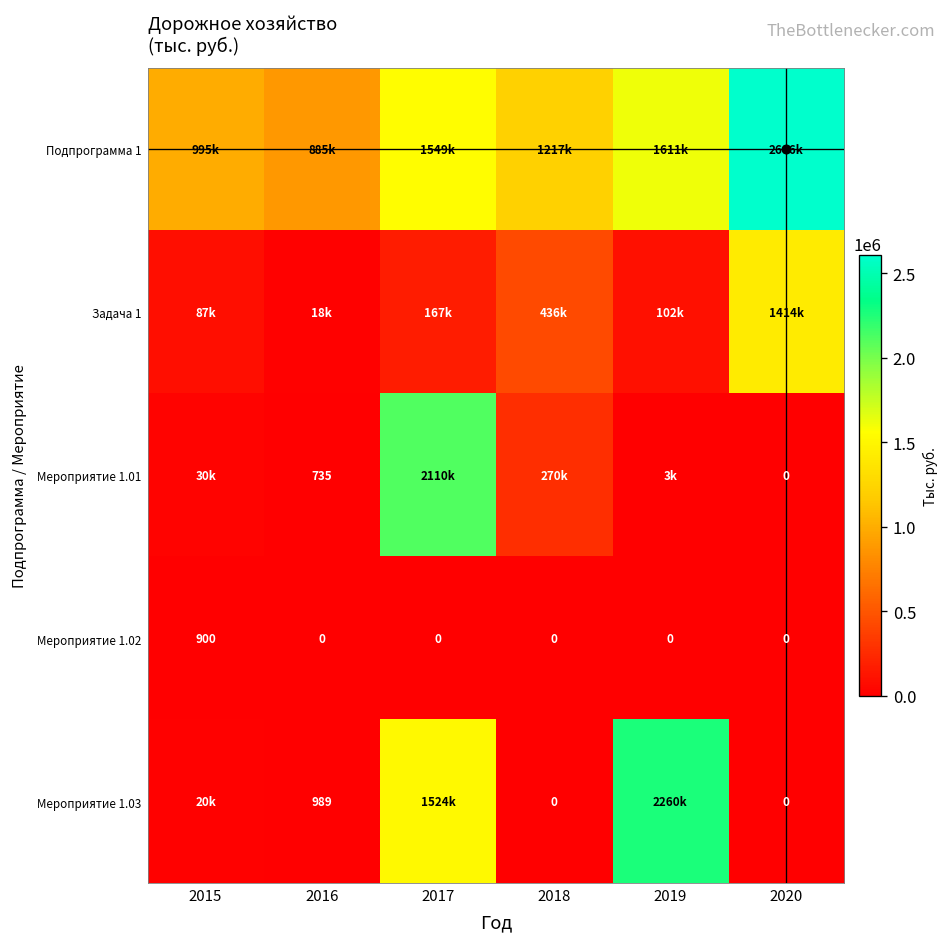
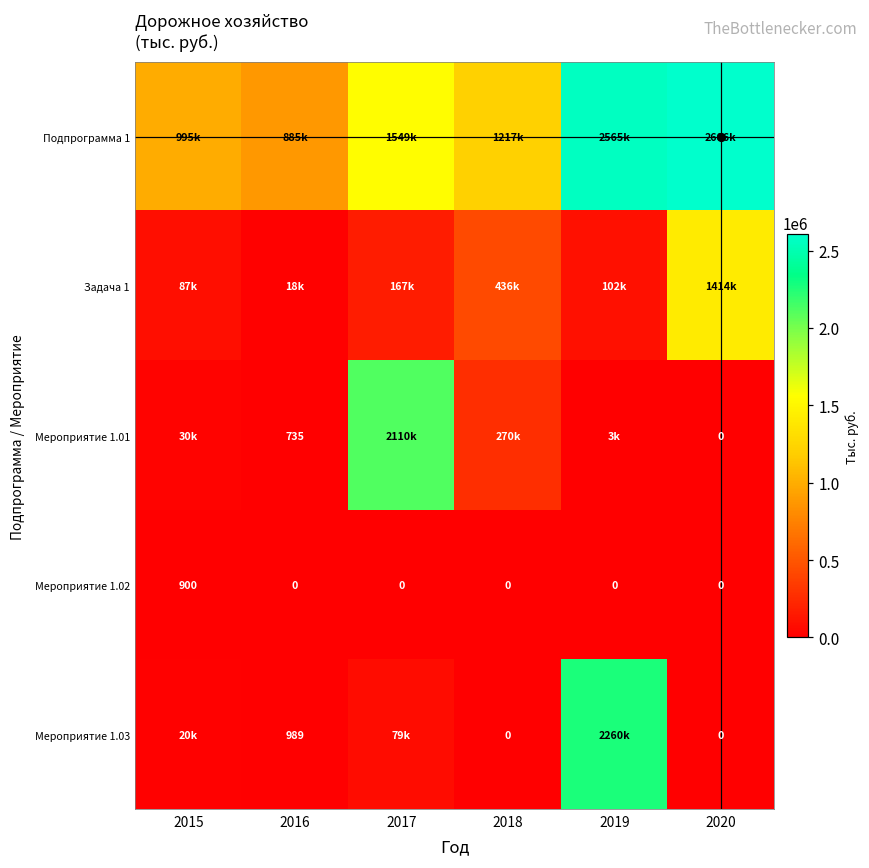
Подпрограмма 1, 2019: 1611k -> 2565k
Мероприятие 1.03, 2017: 1524k -> 79k
